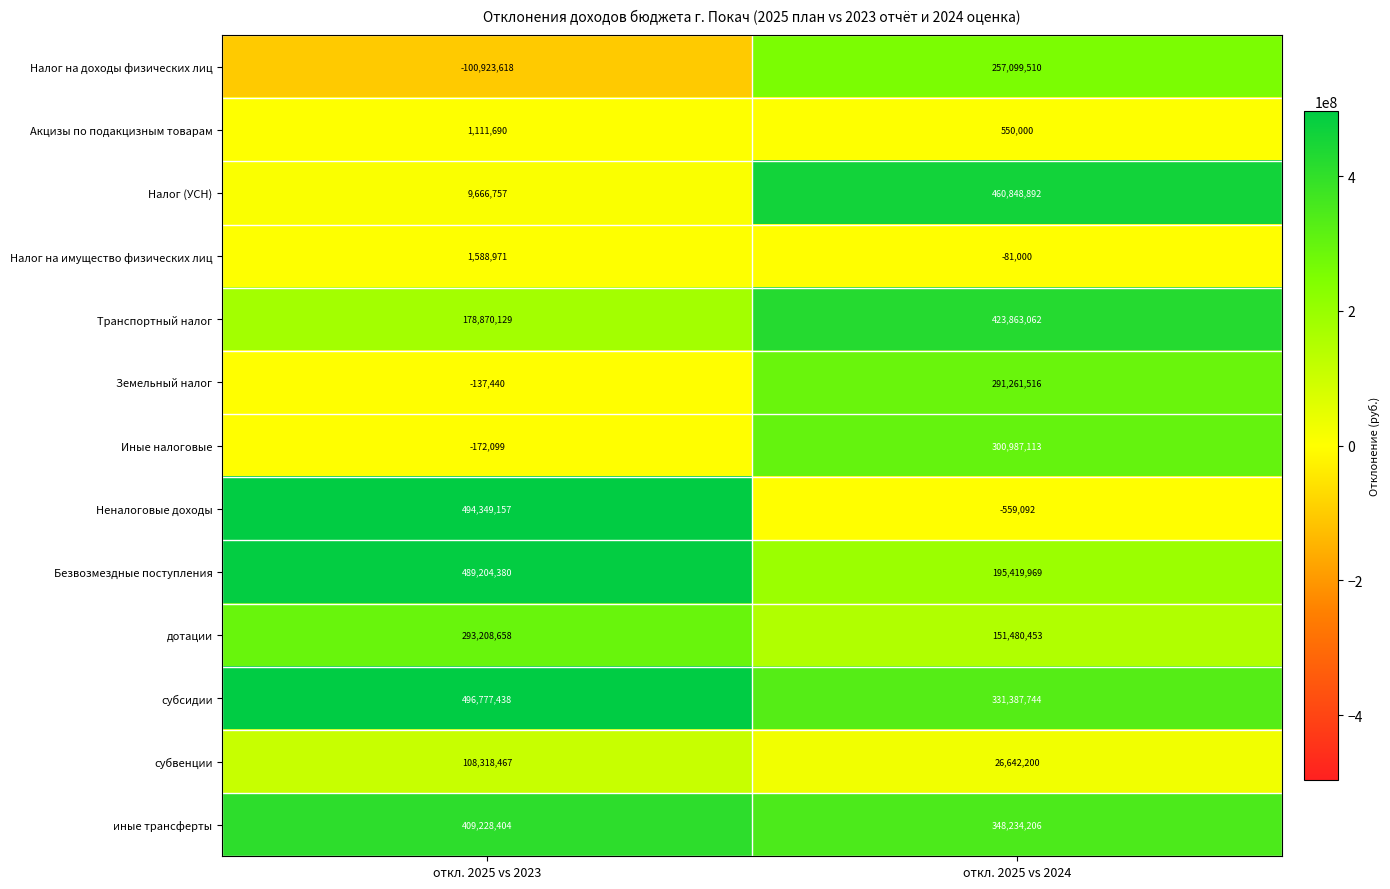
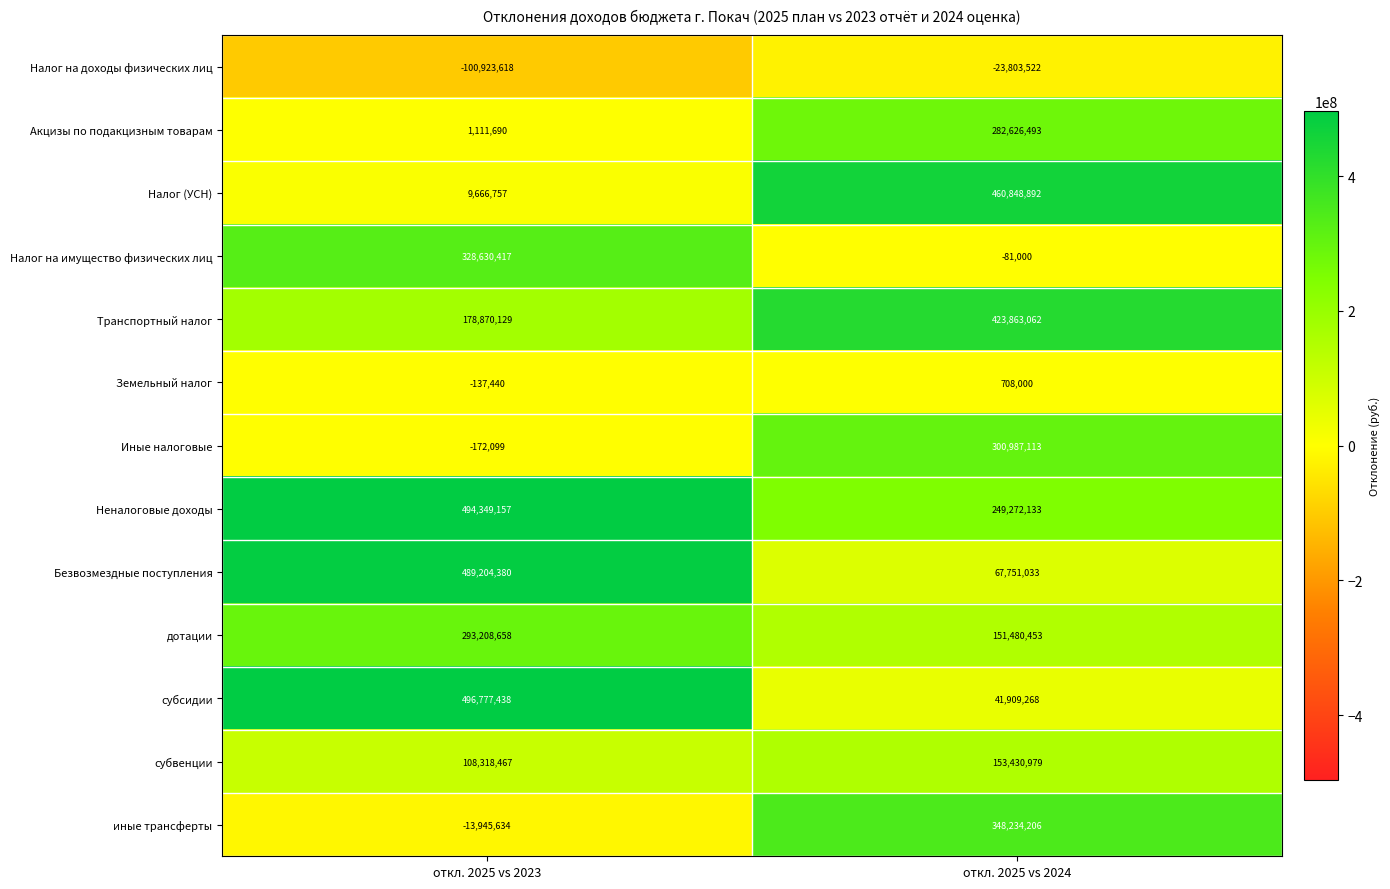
Налог на доходы физических лиц, откл. 2025 vs 2024: 257,099,510 -> -23,803,522
Акцизы по подакцизным товарам, откл. 2025 vs 2024: 550,000 -> 282,626,493
Налог на имущество физических лиц, откл. 2025 vs 2023: 1,588,971 -> 328,630,417
Земельный налог, откл. 2025 vs 2024: 291,261,516 -> 708,000
Неналоговые доходы, откл. 2025 vs 2024: -559,092 -> 249,272,133
Безвозмездные поступления, откл. 2025 vs 2024: 195,419,969 -> 67,751,033
субсидии, откл. 2025 vs 2024: 331,387,744 -> 41,909,268
субвенции, откл. 2025 vs 2024: 26,642,200 -> 153,430,979
иные трансферты, откл. 2025 vs 2023: 409,228,404 -> -13,945,634
